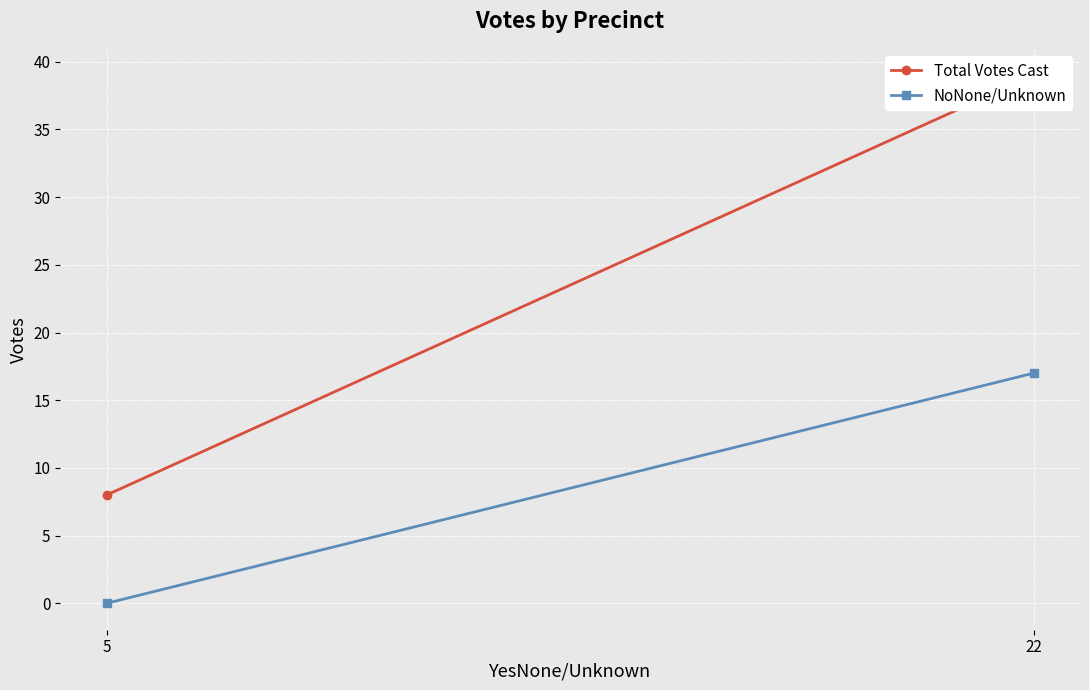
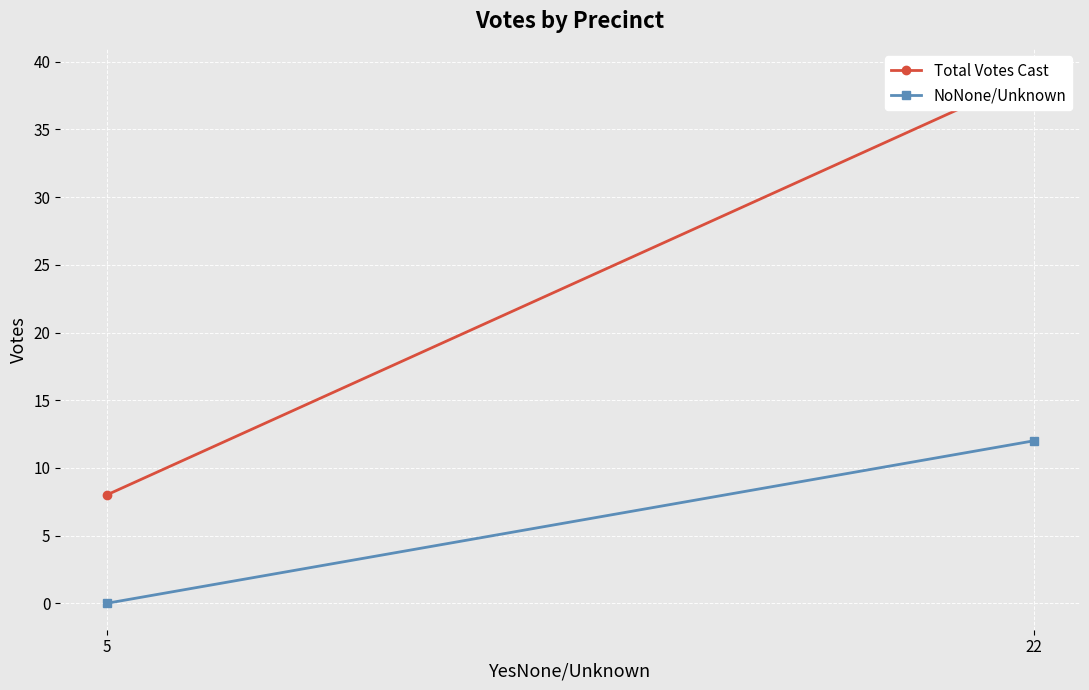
NoNone/Unknown, 22: 17 -> 12
